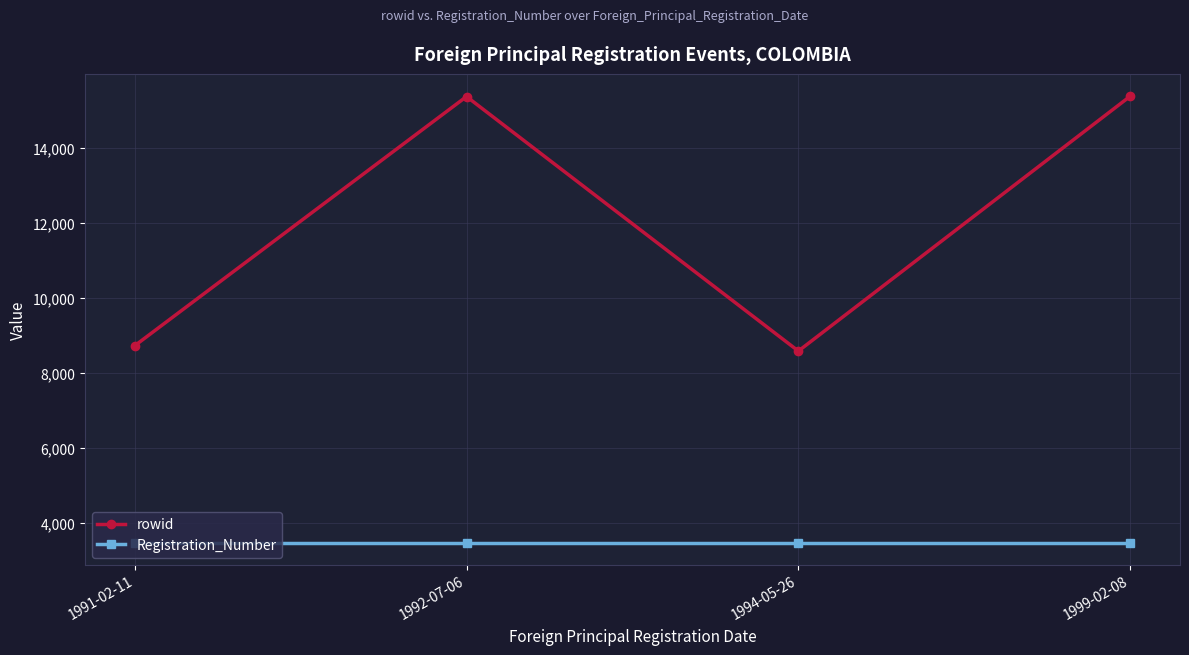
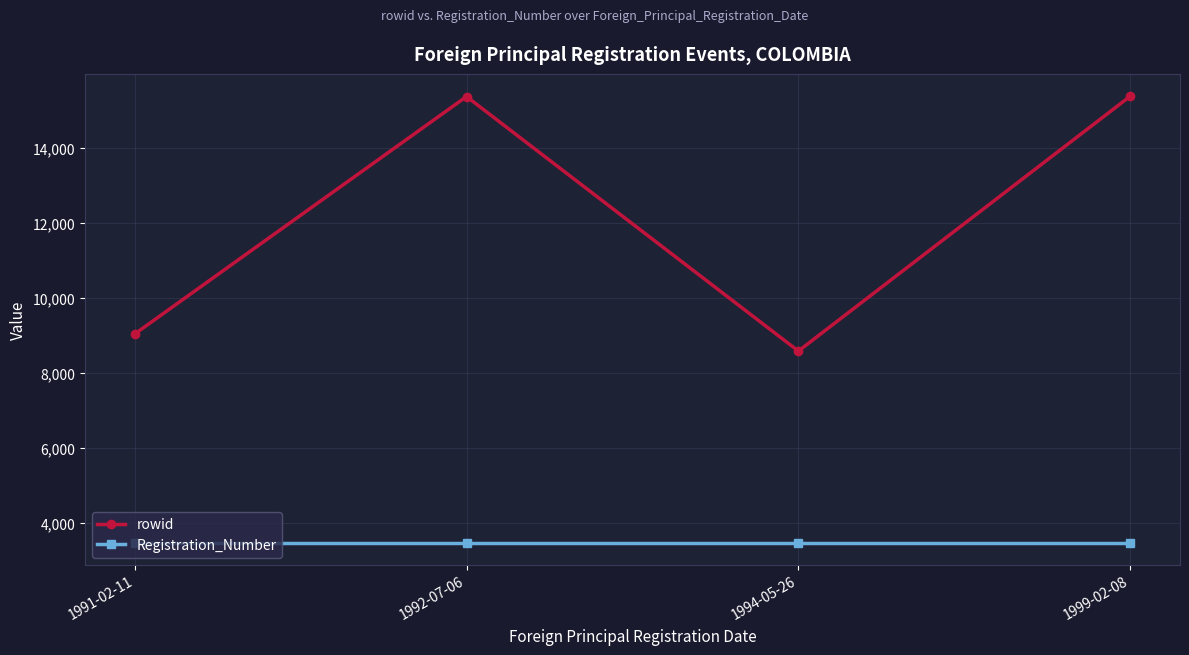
rowid, 1991-02-11: 8,700 -> 9,000
